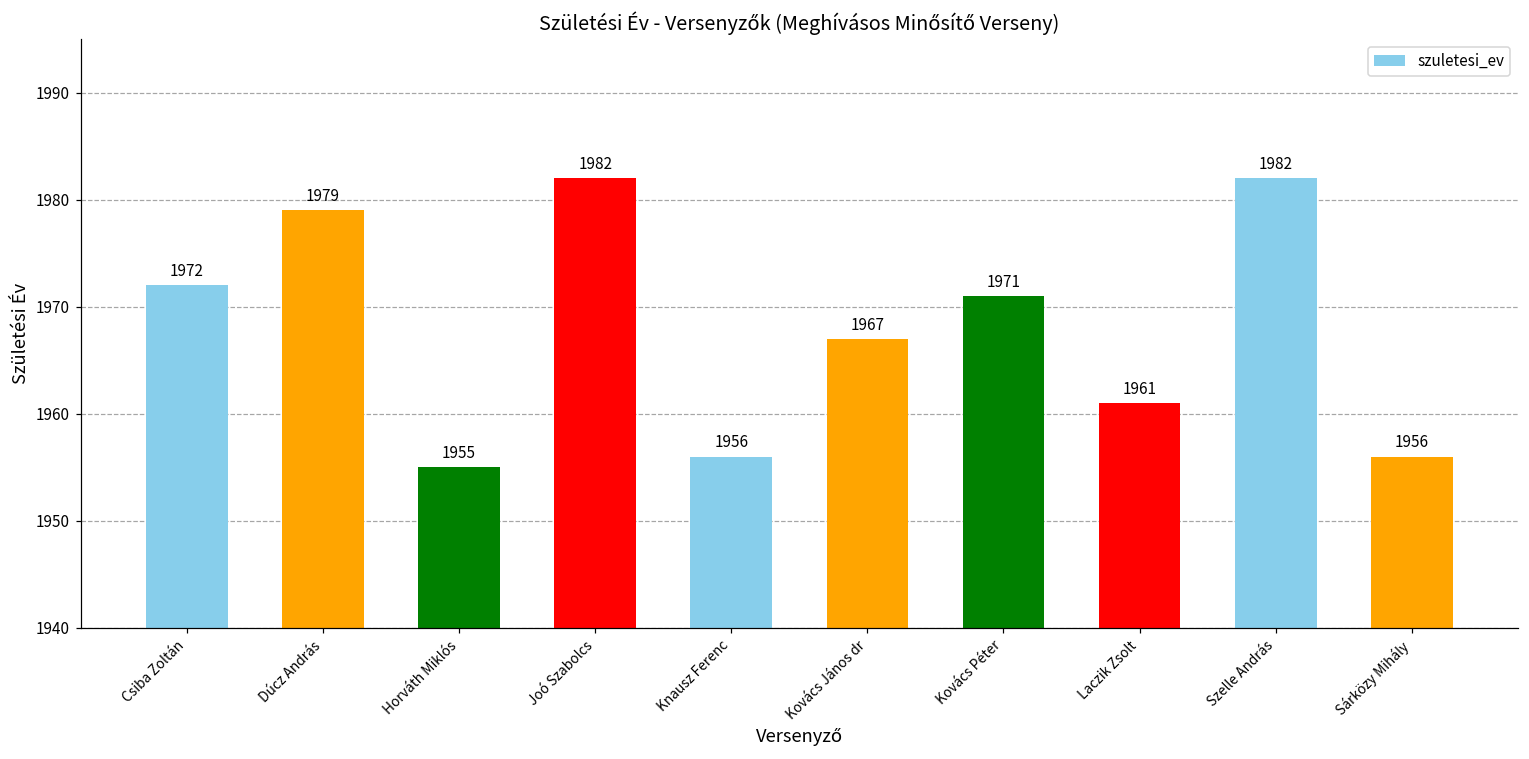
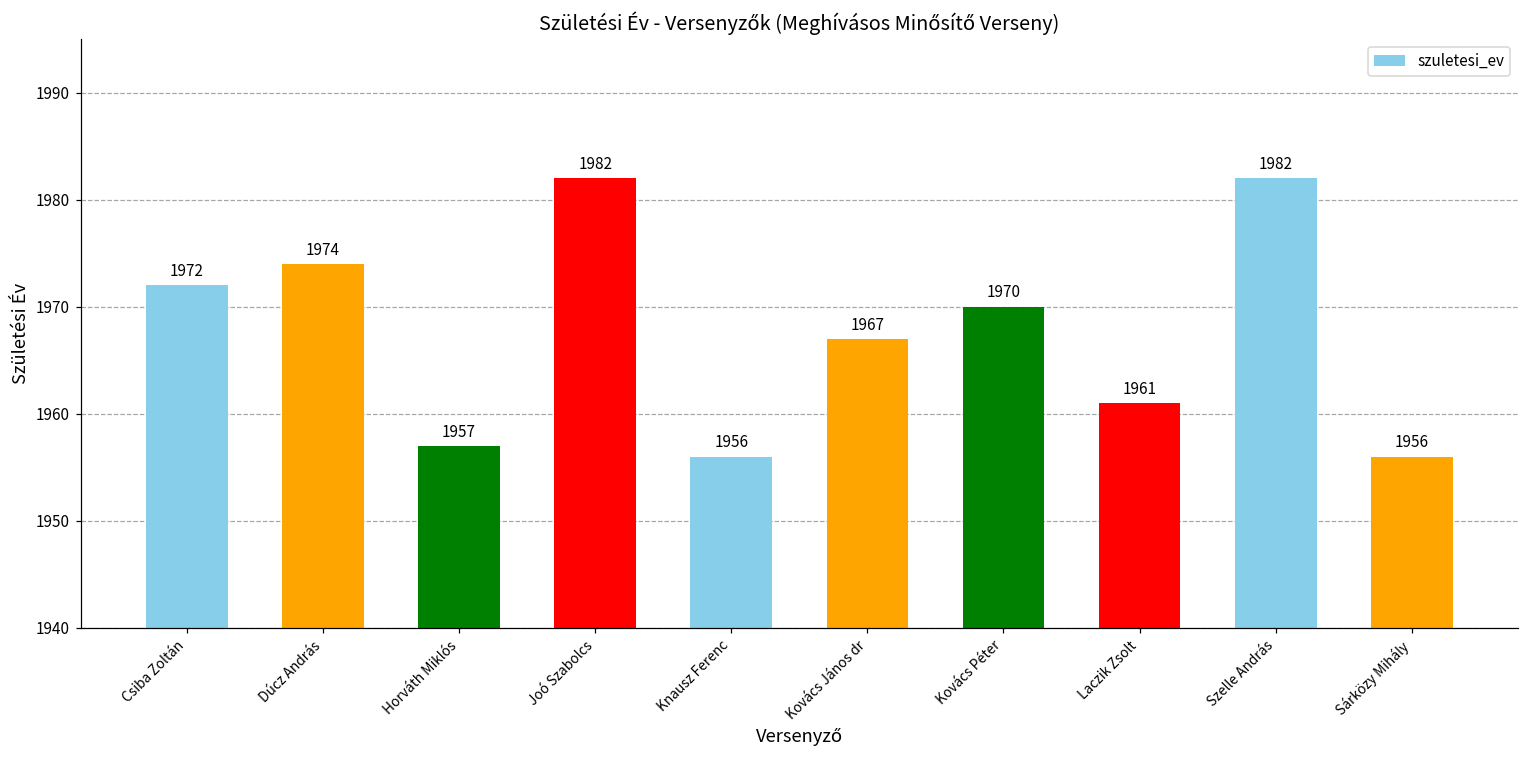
Dúcz András: 1979 -> 1974
Horváth Miklós: 1955 -> 1957
Kovács Péter: 1971 -> 1970
